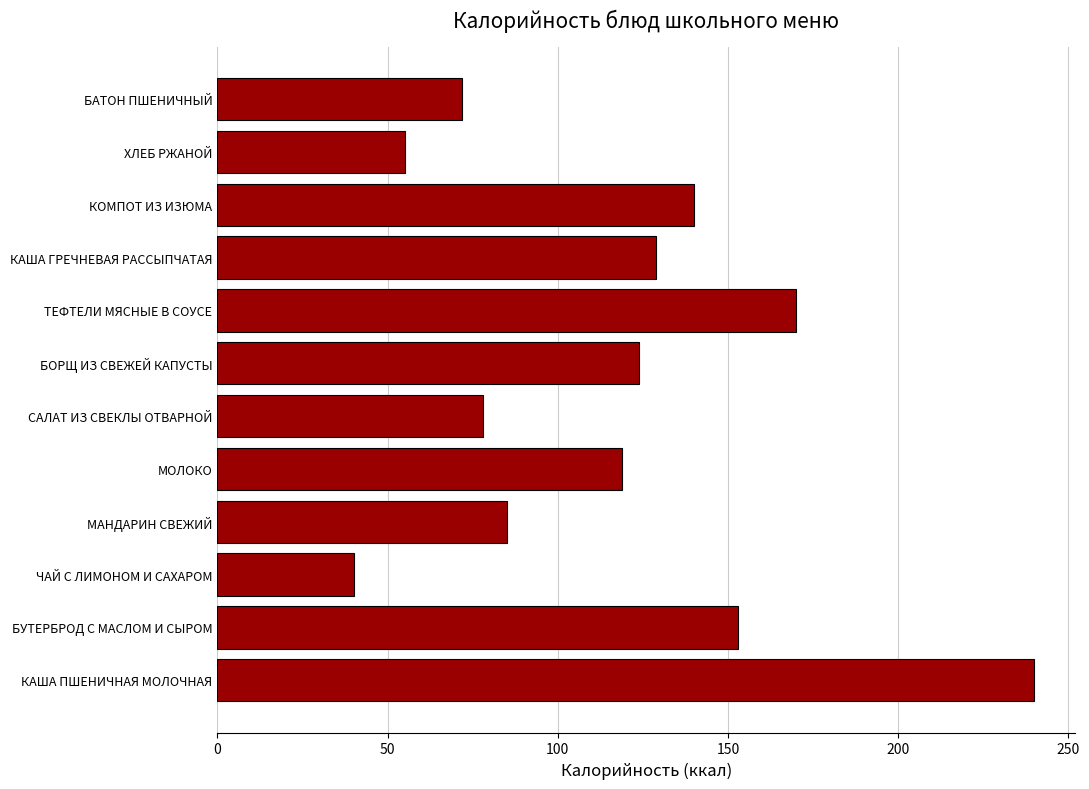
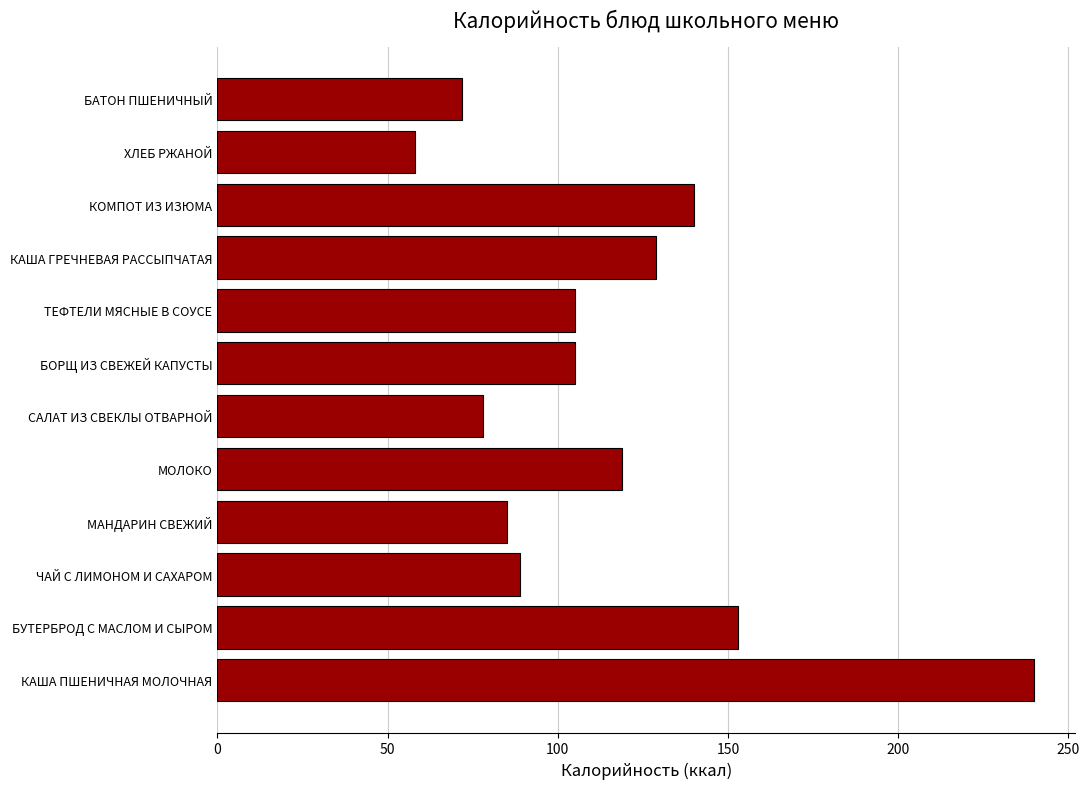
ХЛЕБ РЖАНОЙ: 55 -> 58
ТЕФТЕЛИ МЯСНЫЕ В СОУСЕ: 170 -> 105
БОРЩ ИЗ СВЕЖЕЙ КАПУСТЫ: 124 -> 105
ЧАЙ С ЛИМОНОМ И САХАРОМ: 40 -> 89
